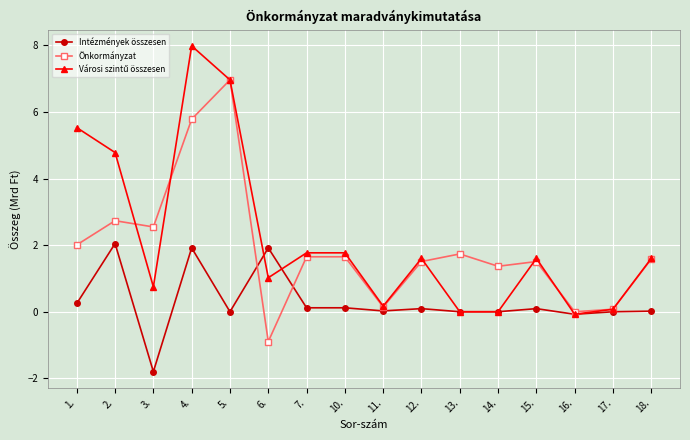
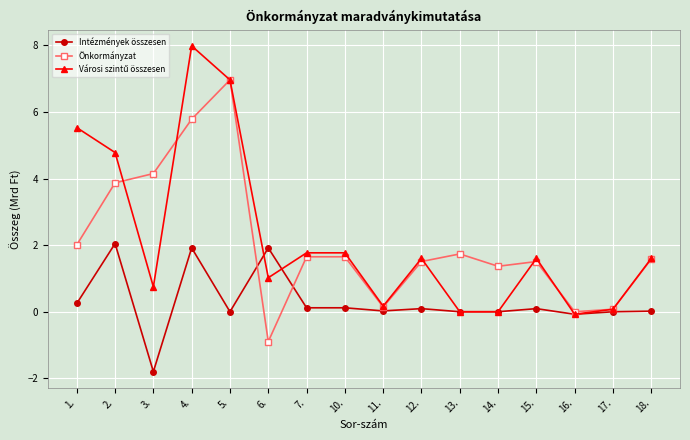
Önkormányzat, 2.: 2.7 -> 3.9
Önkormányzat, 3.: 2.5 -> 4.1
